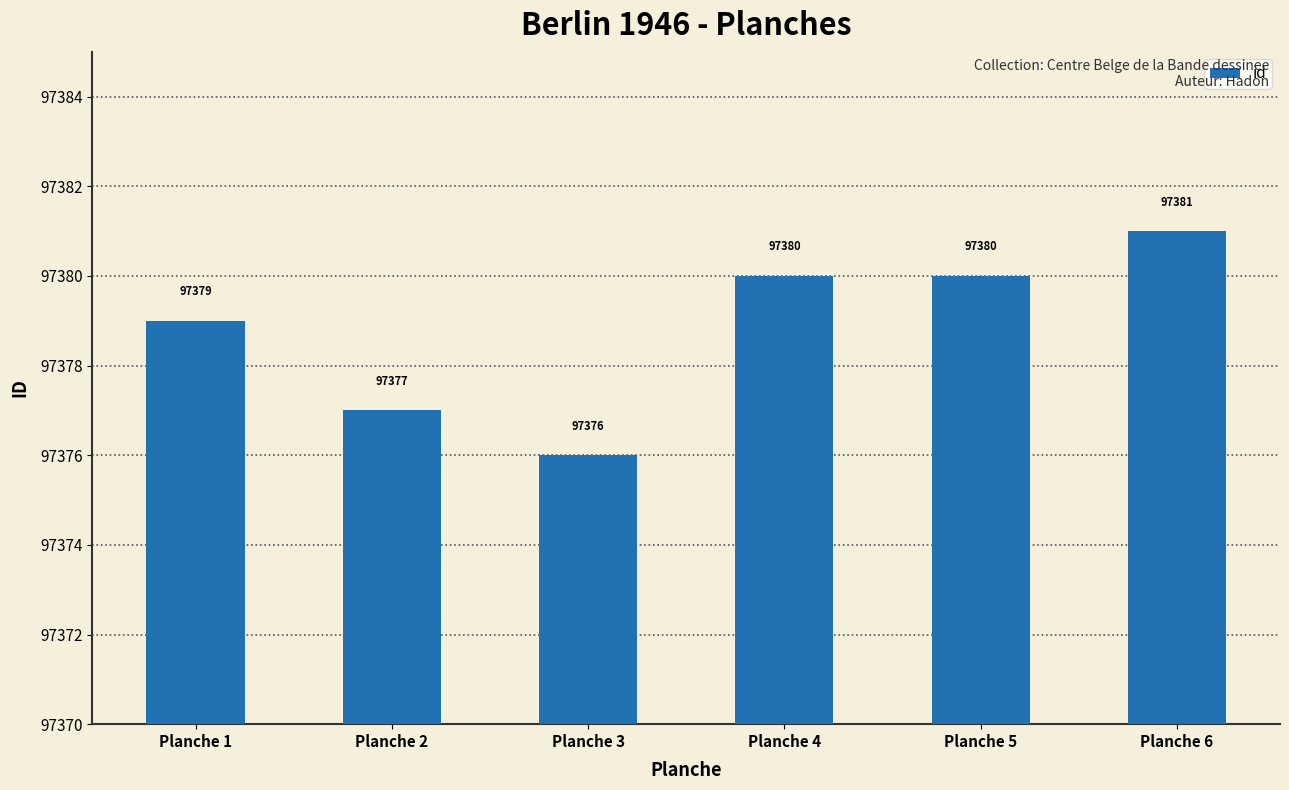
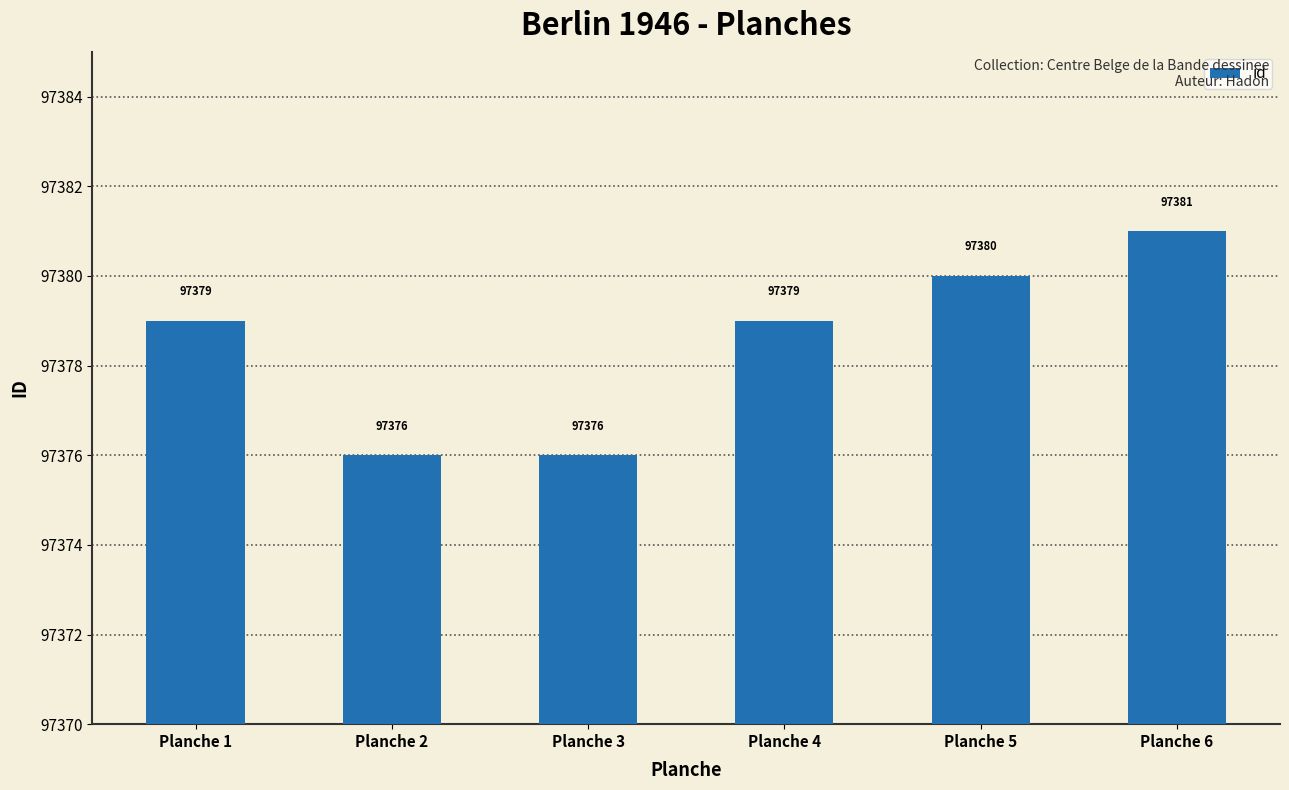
Planche 2: 97377 -> 97376
Planche 4: 97380 -> 97379
